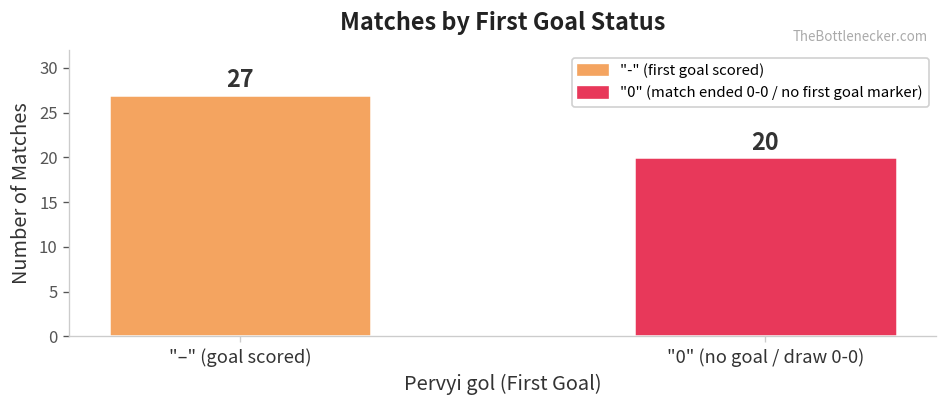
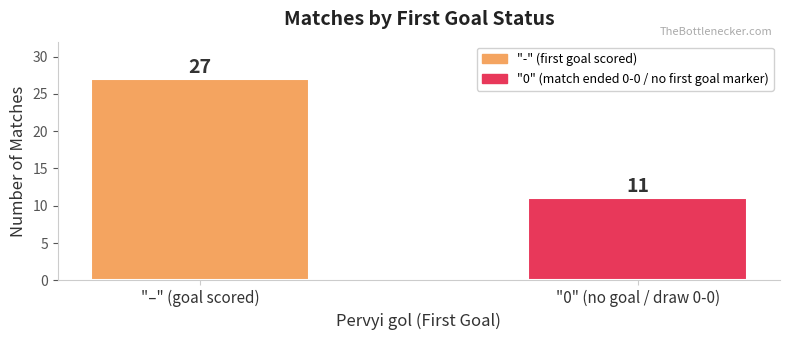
"0" (no goal / draw 0-0): 20 -> 11
